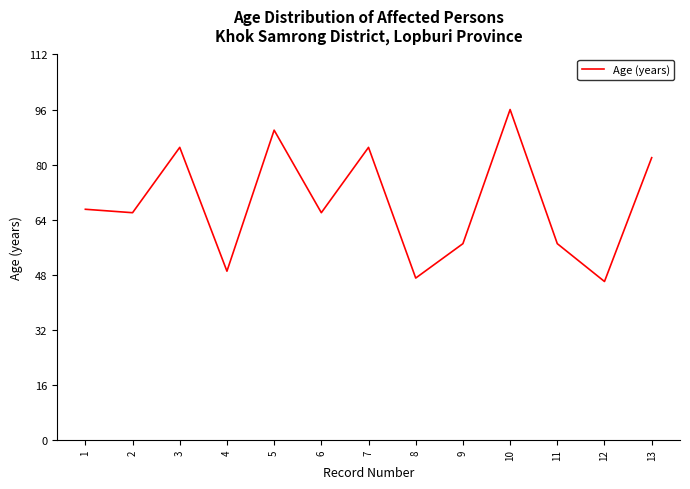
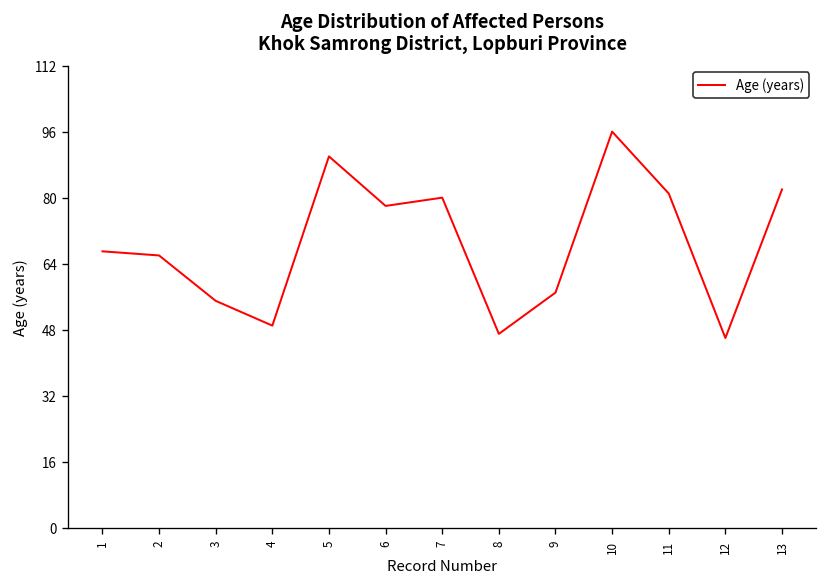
3: 85 -> 55
6: 66 -> 78
7: 85 -> 80
11: 57 -> 81
